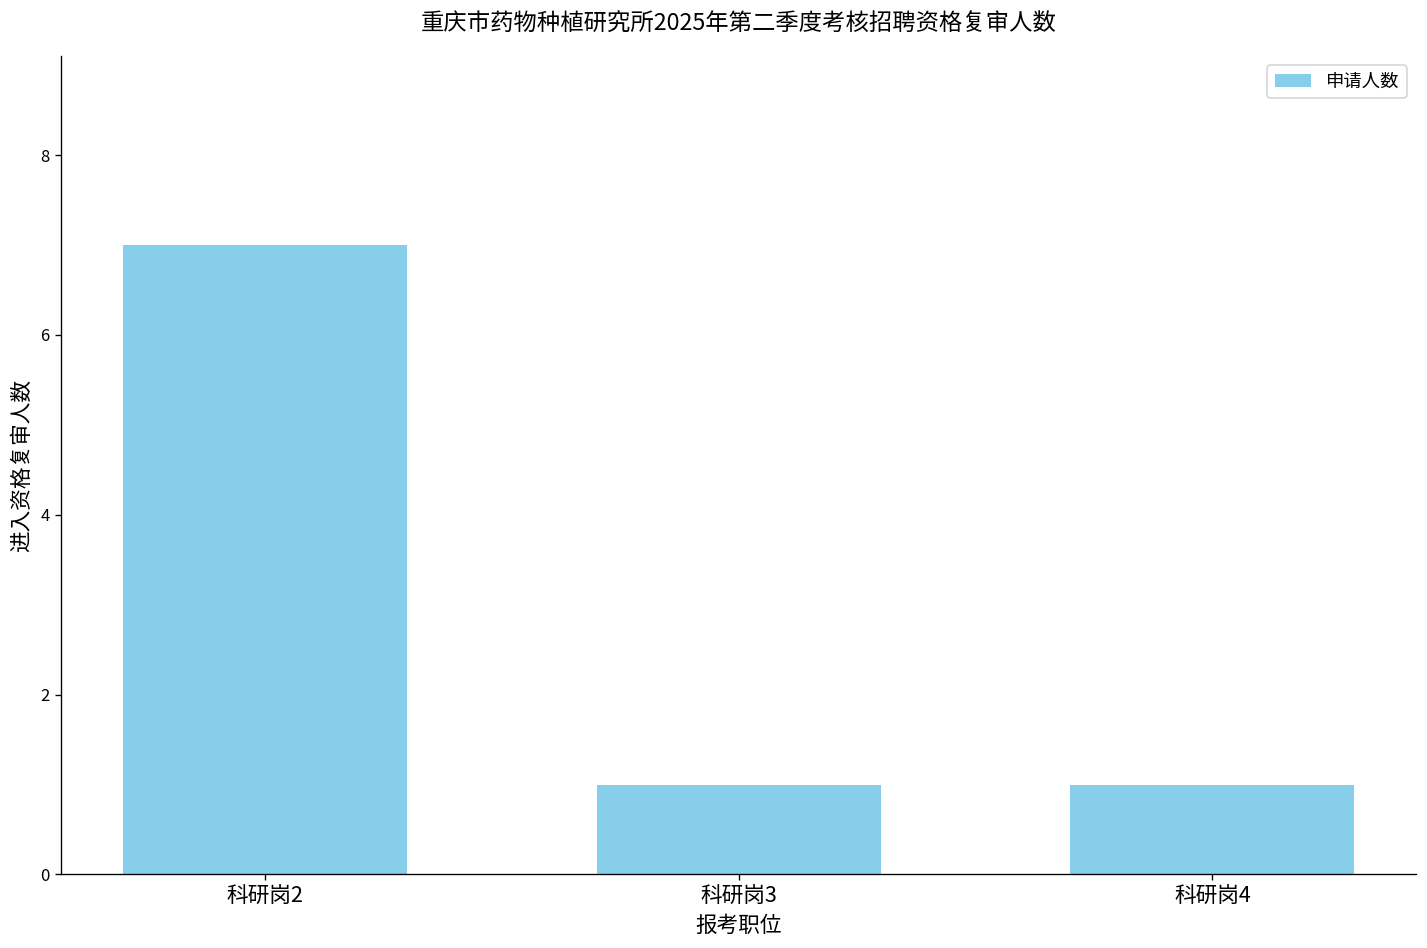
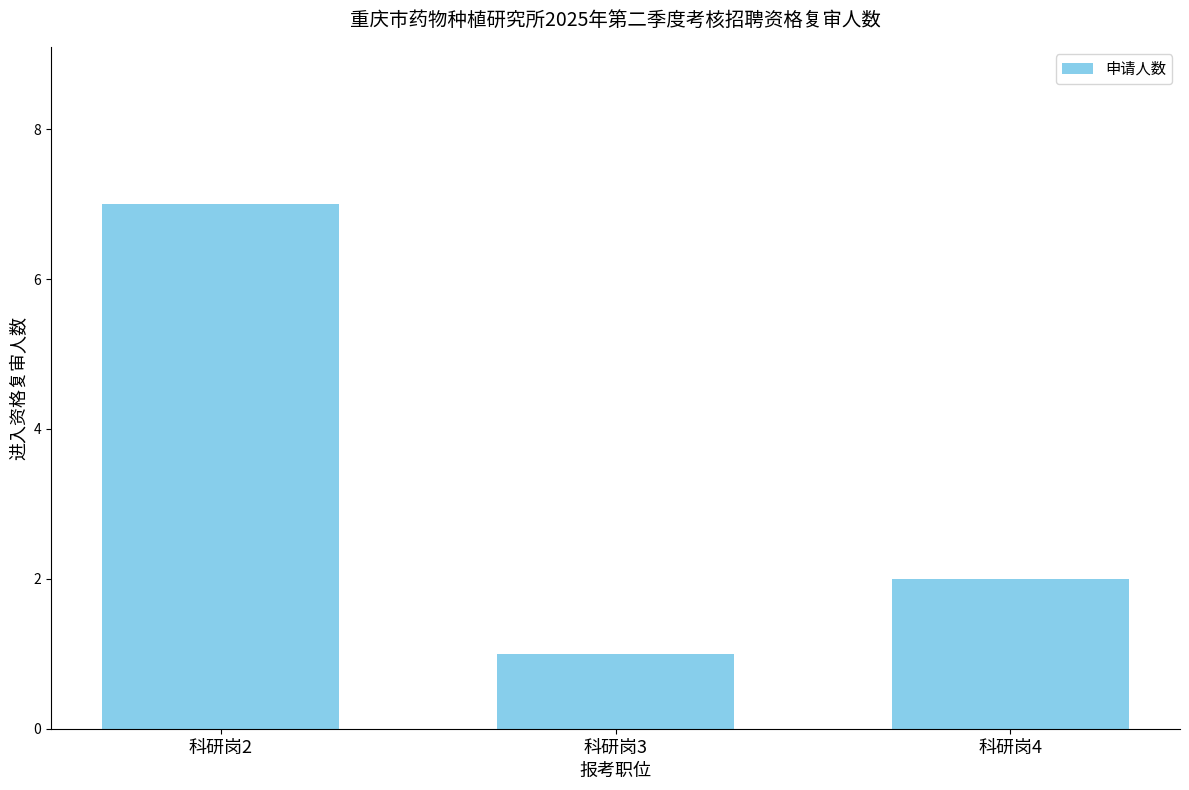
科研岗4: 1 -> 2
